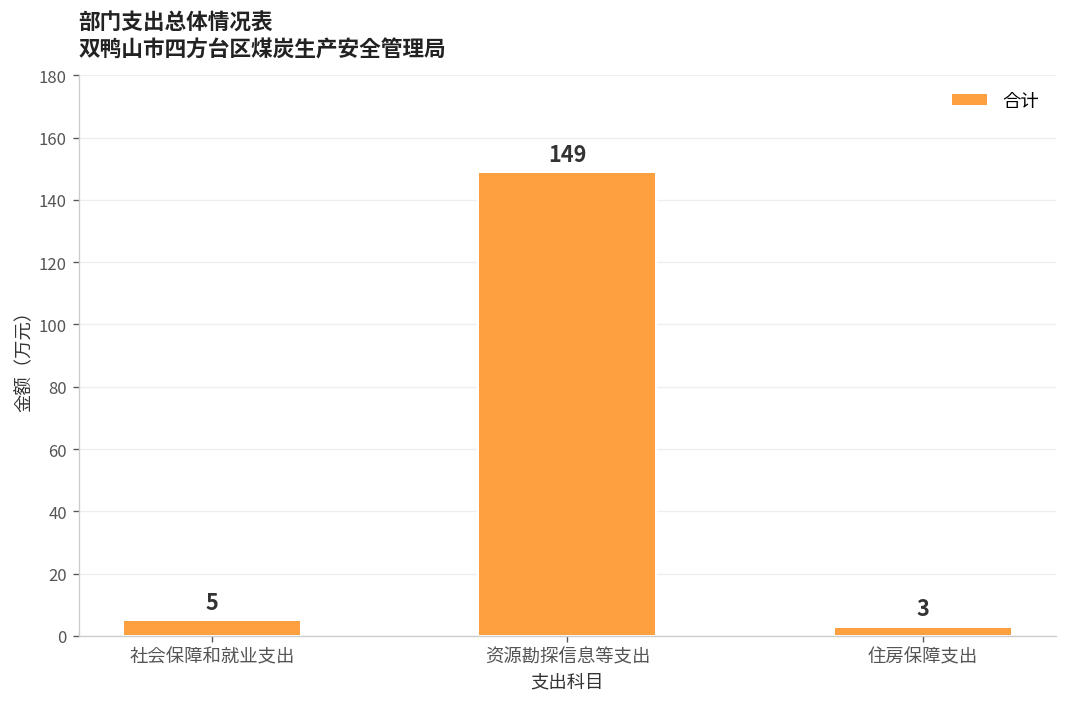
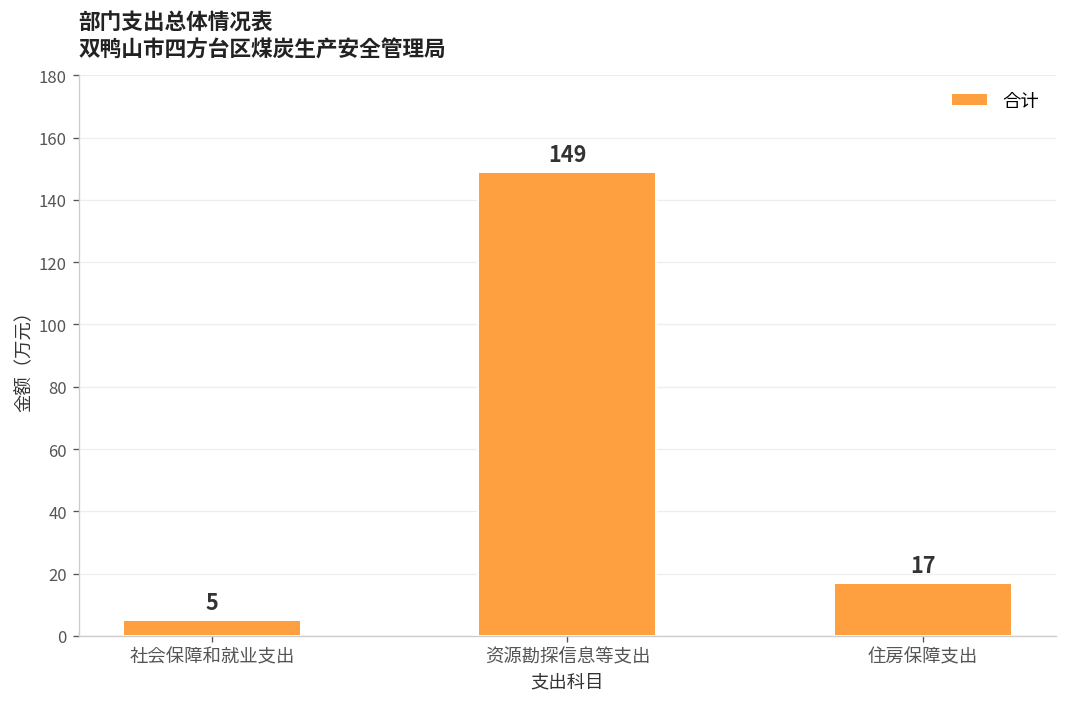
住房保障支出: 3 -> 17
